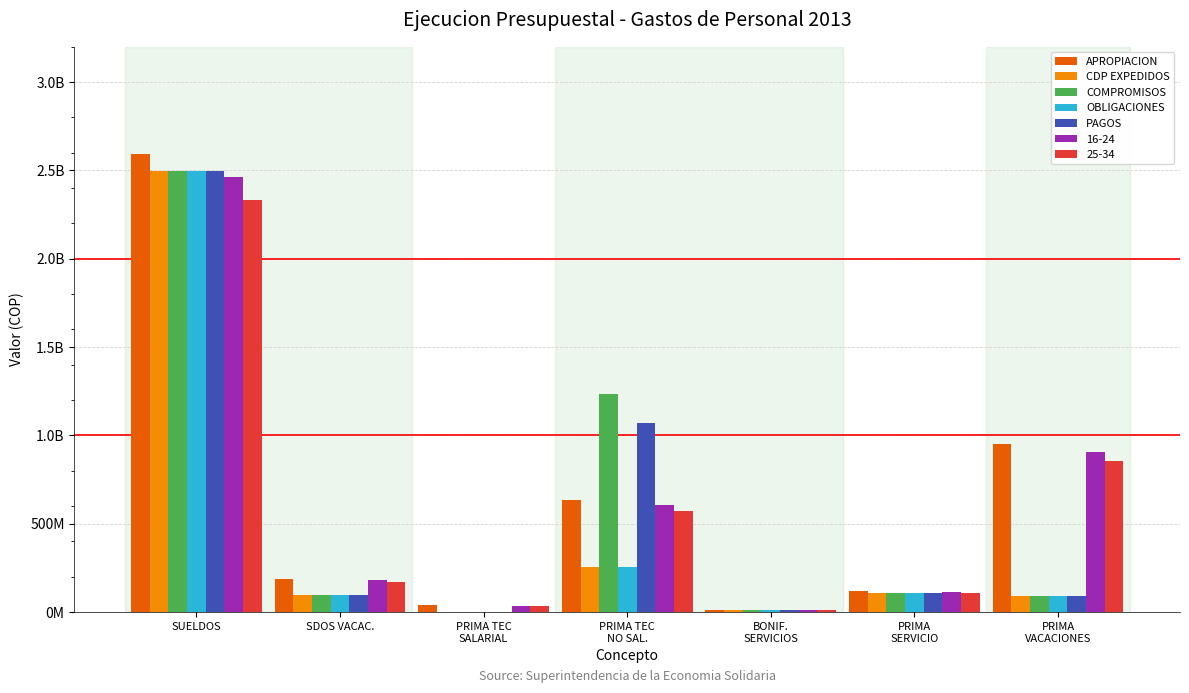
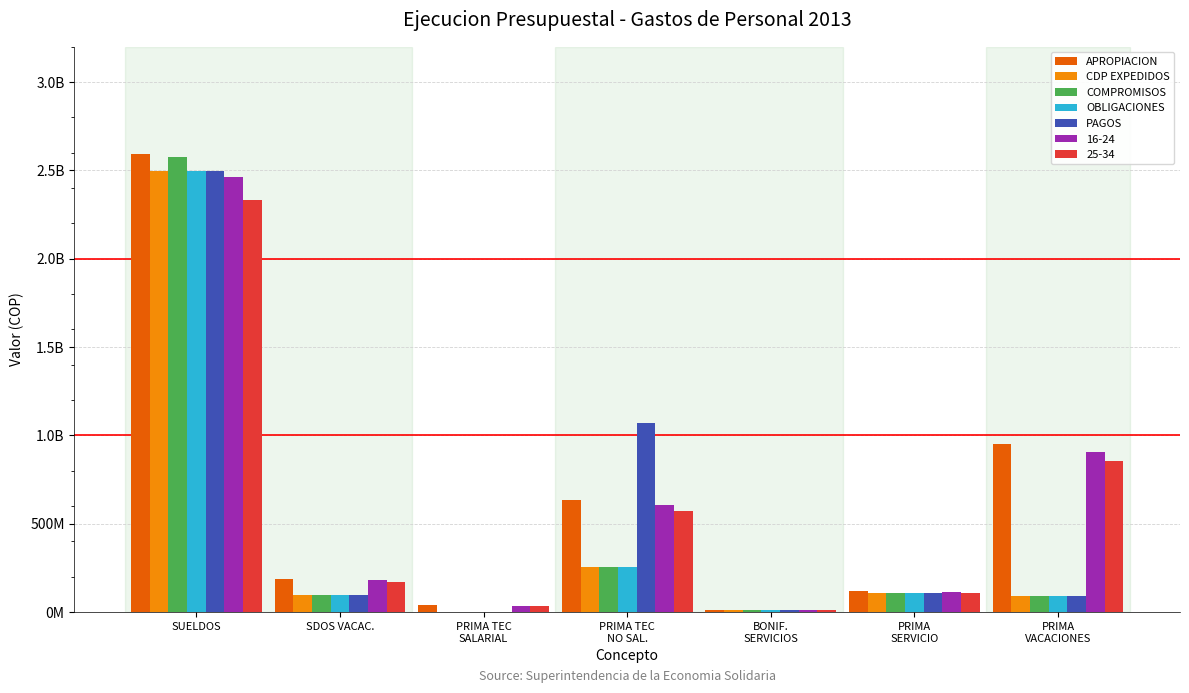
COMPROMISOS, SUELDOS: 2500000000 -> 2570000000
COMPROMISOS, PRIMA TEC NO SAL.: 1240000000 -> 260000000
